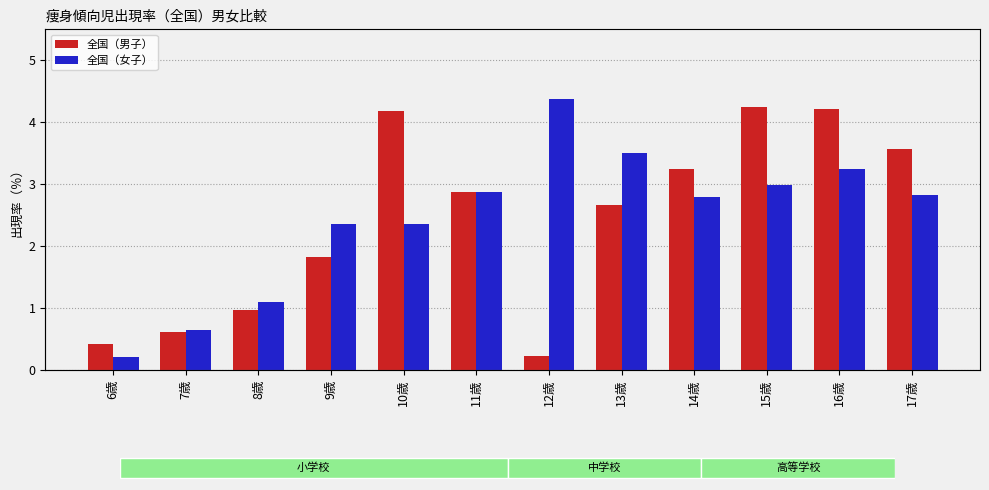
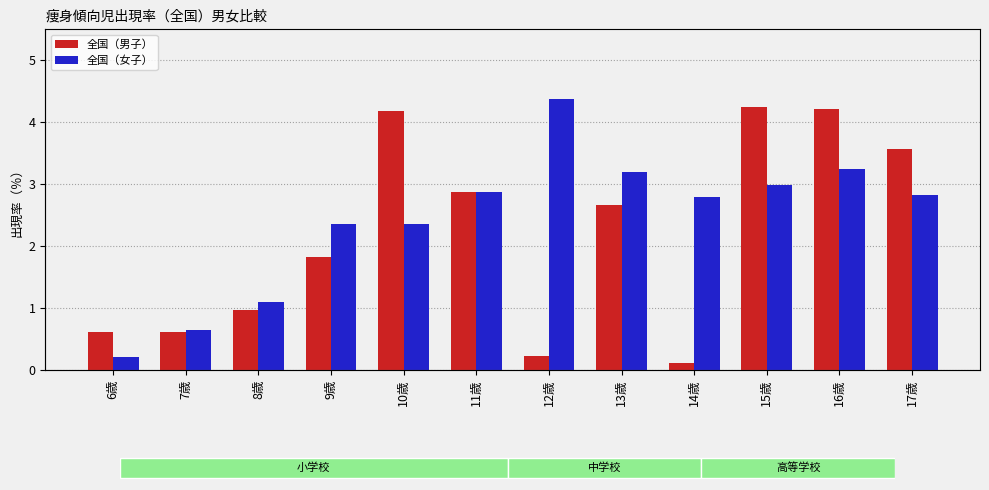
痩身傾向児出現率（全国）男女比較, 全国（男子）, 6歳: 0.4 -> 0.6
痩身傾向児出現率（全国）男女比較, 全国（女子）, 13歳: 3.5 -> 3.2
痩身傾向児出現率（全国）男女比較, 全国（男子）, 14歳: 3.2 -> 0.1
